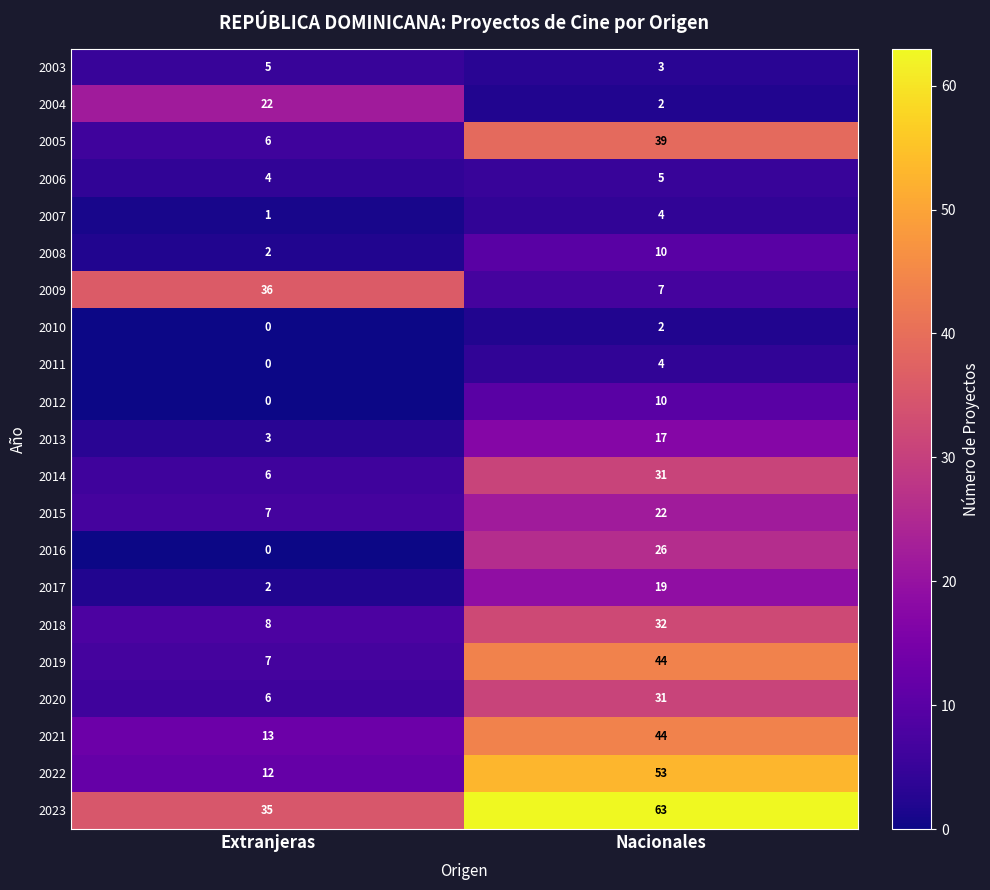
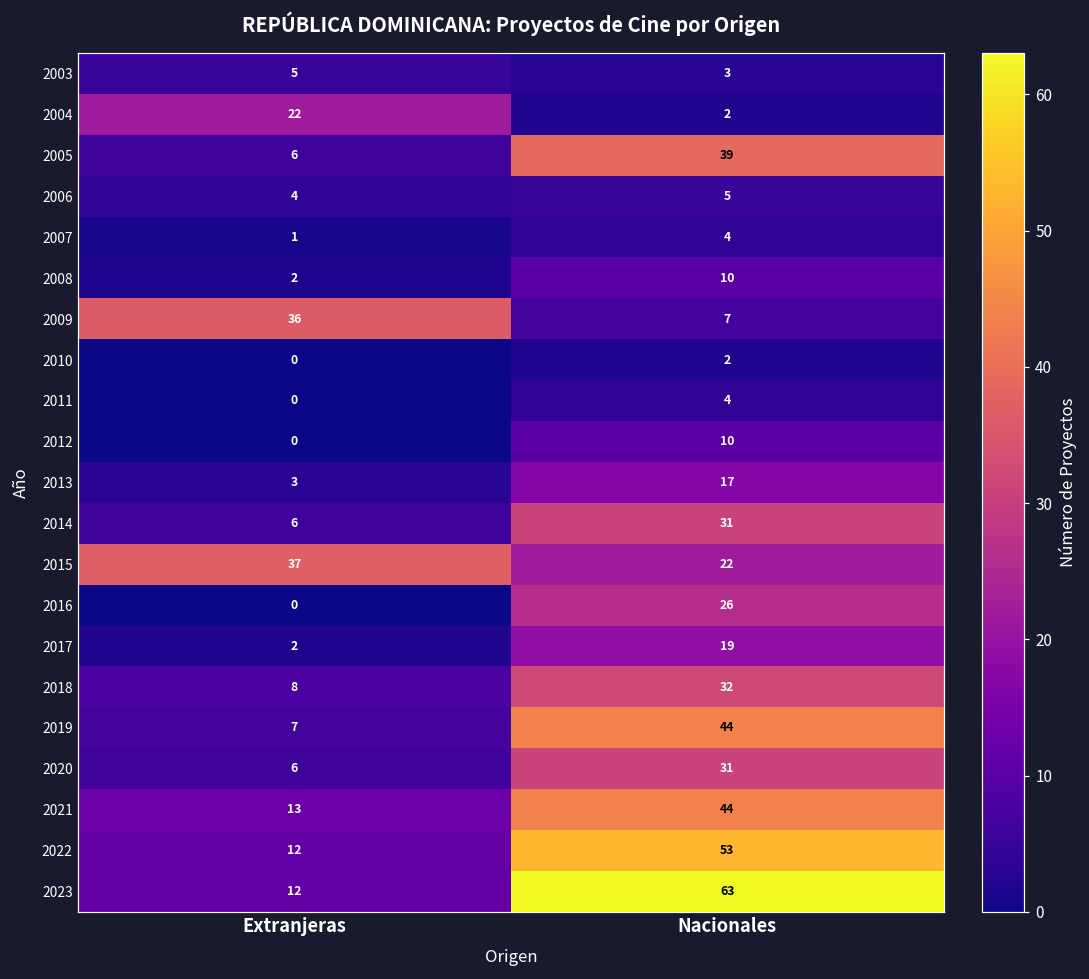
2015, Extranjeras: 7 -> 37
2023, Extranjeras: 35 -> 12
